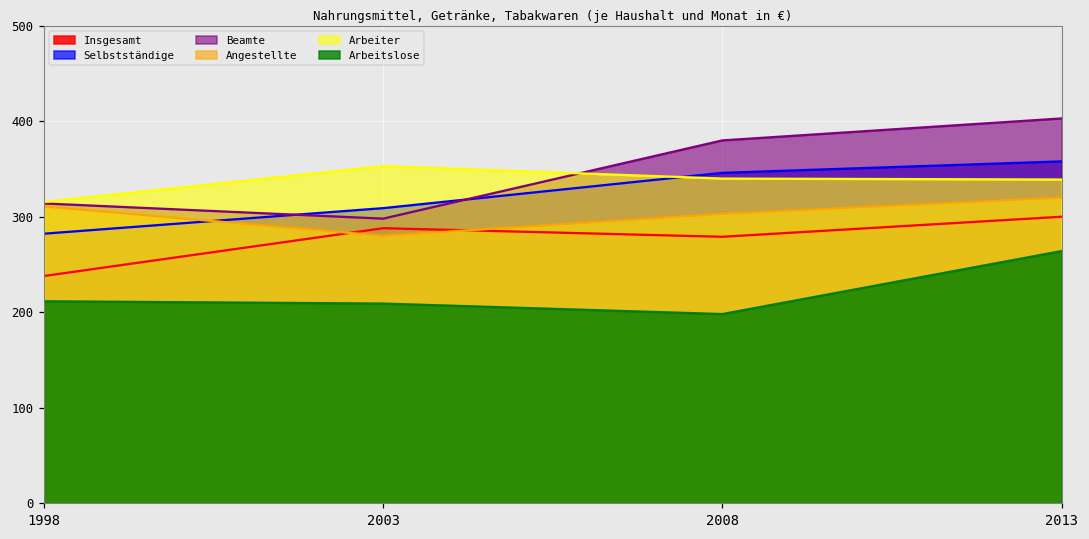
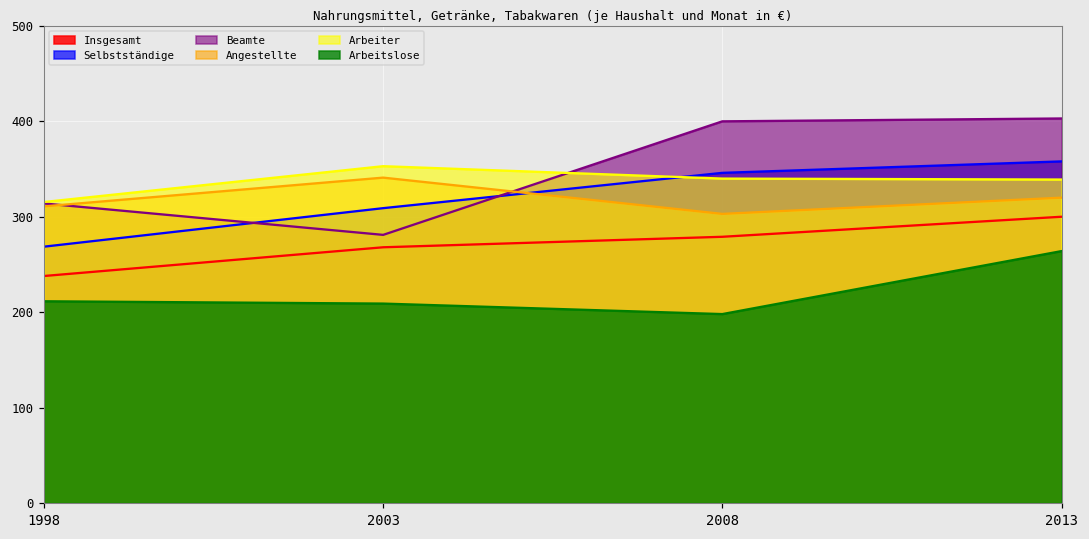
Selbstständige, 1998: 280 -> 270
Insgesamt, 2003: 290 -> 270
Beamte, 2003: 300 -> 280
Angestellte, 2003: 280 -> 340
Beamte, 2008: 380 -> 400
